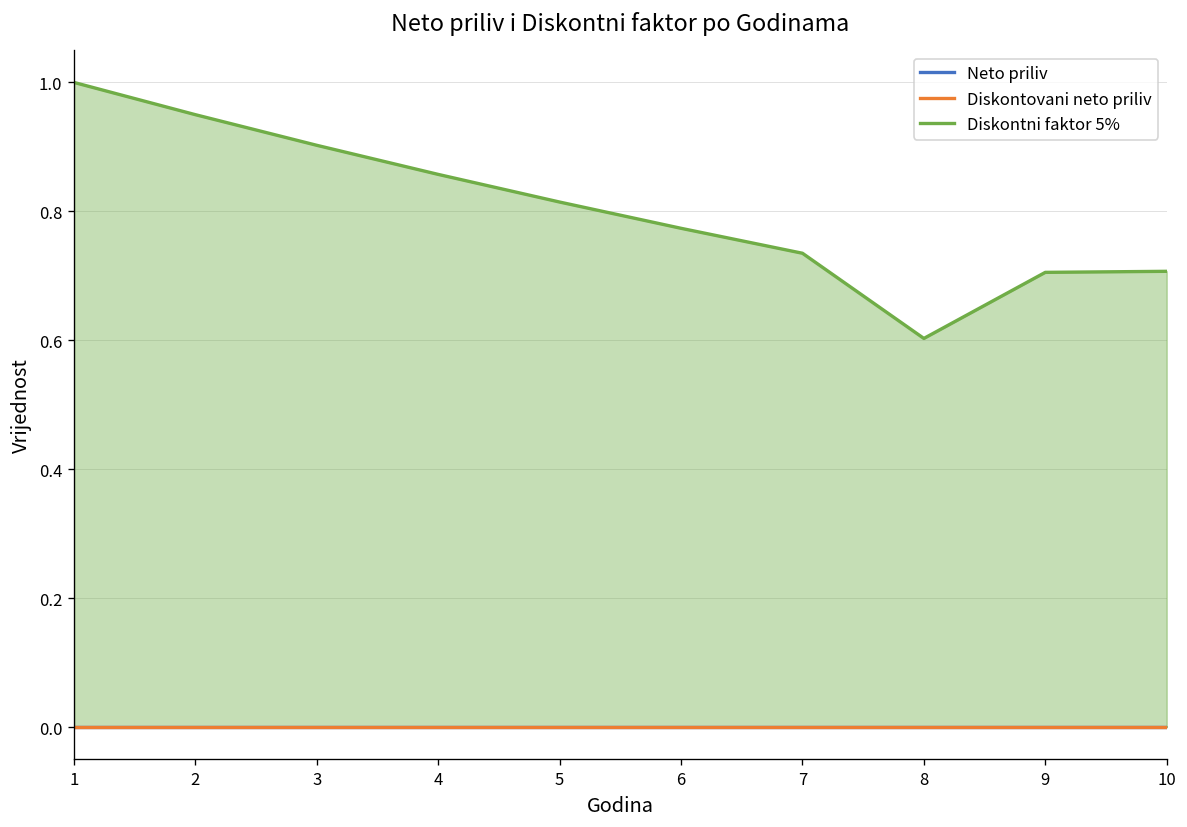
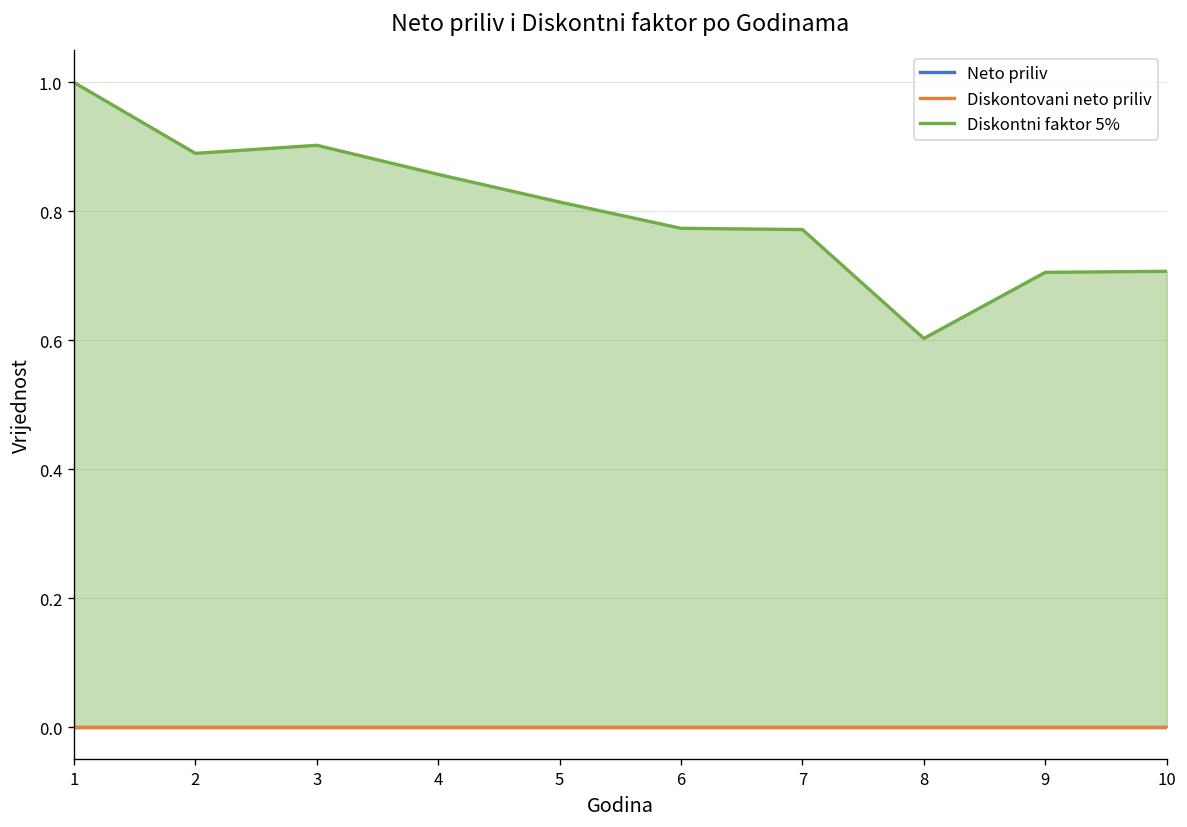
Diskontni faktor 5%, 2: 0.95 -> 0.89
Diskontni faktor 5%, 7: 0.74 -> 0.77
